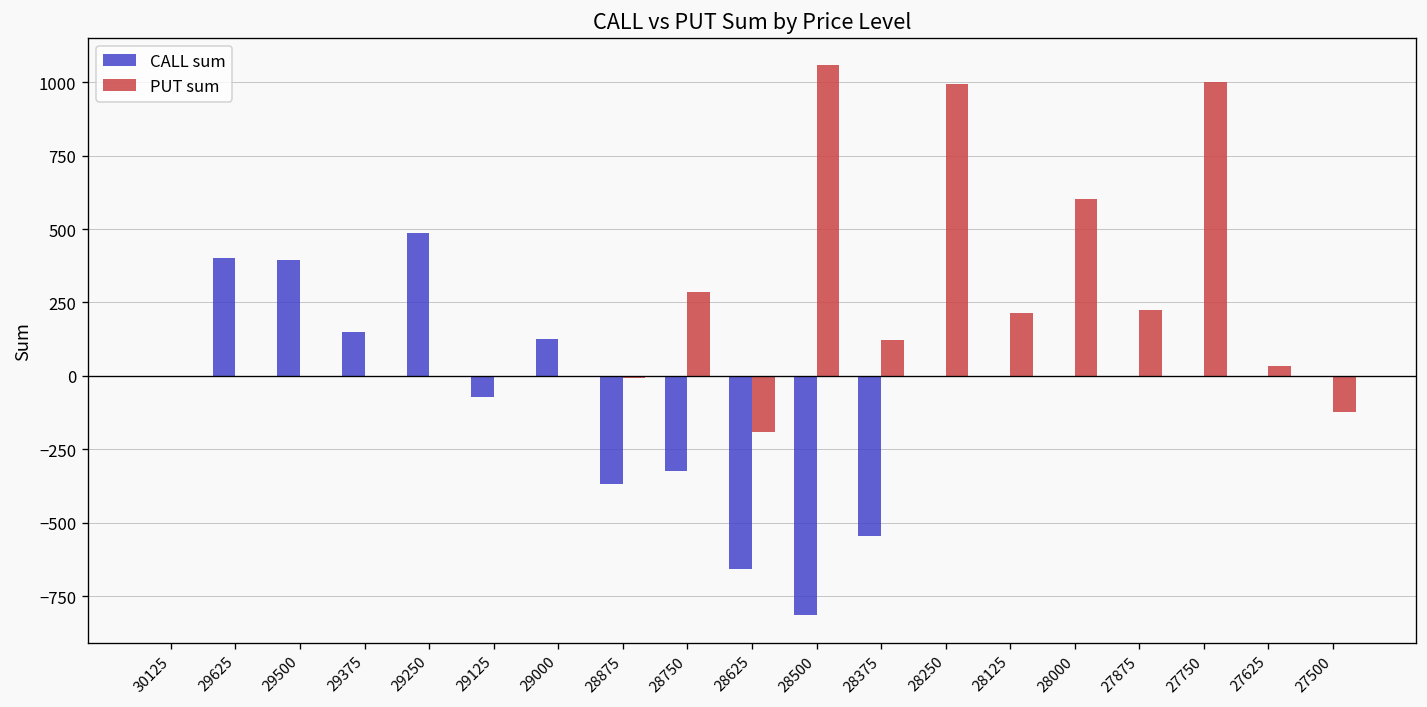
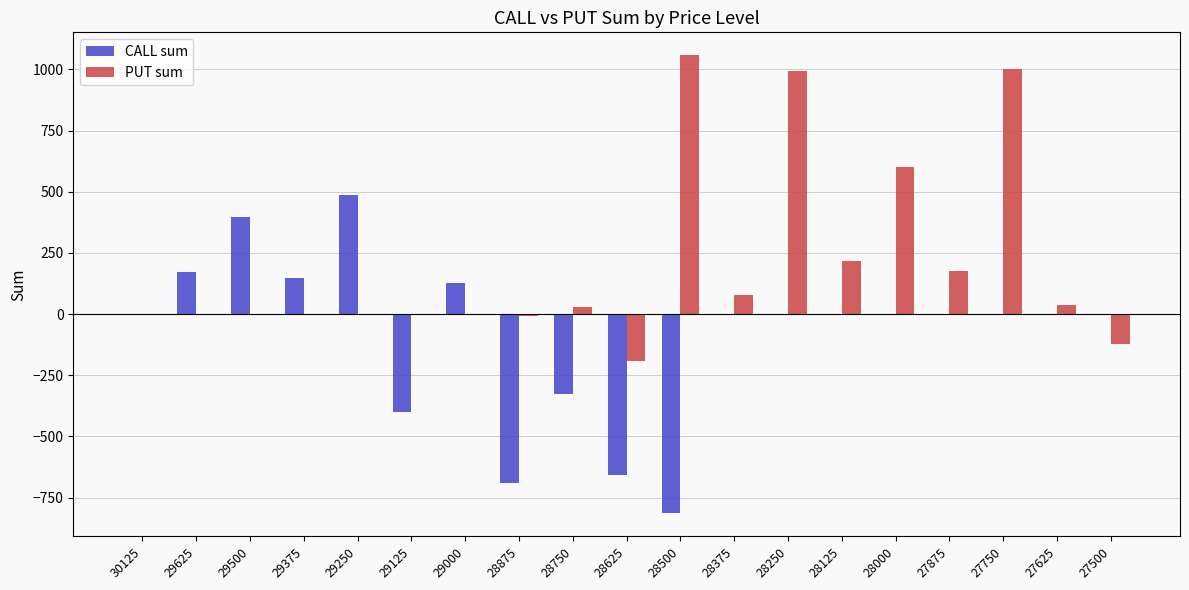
CALL sum, 29625: 400 -> 170
CALL sum, 29125: -70 -> -400
CALL sum, 28875: -370 -> -690
PUT sum, 28750: 280 -> 30
CALL sum, 28375: -550 -> 0
PUT sum, 28375: 120 -> 80
PUT sum, 27875: 230 -> 180
